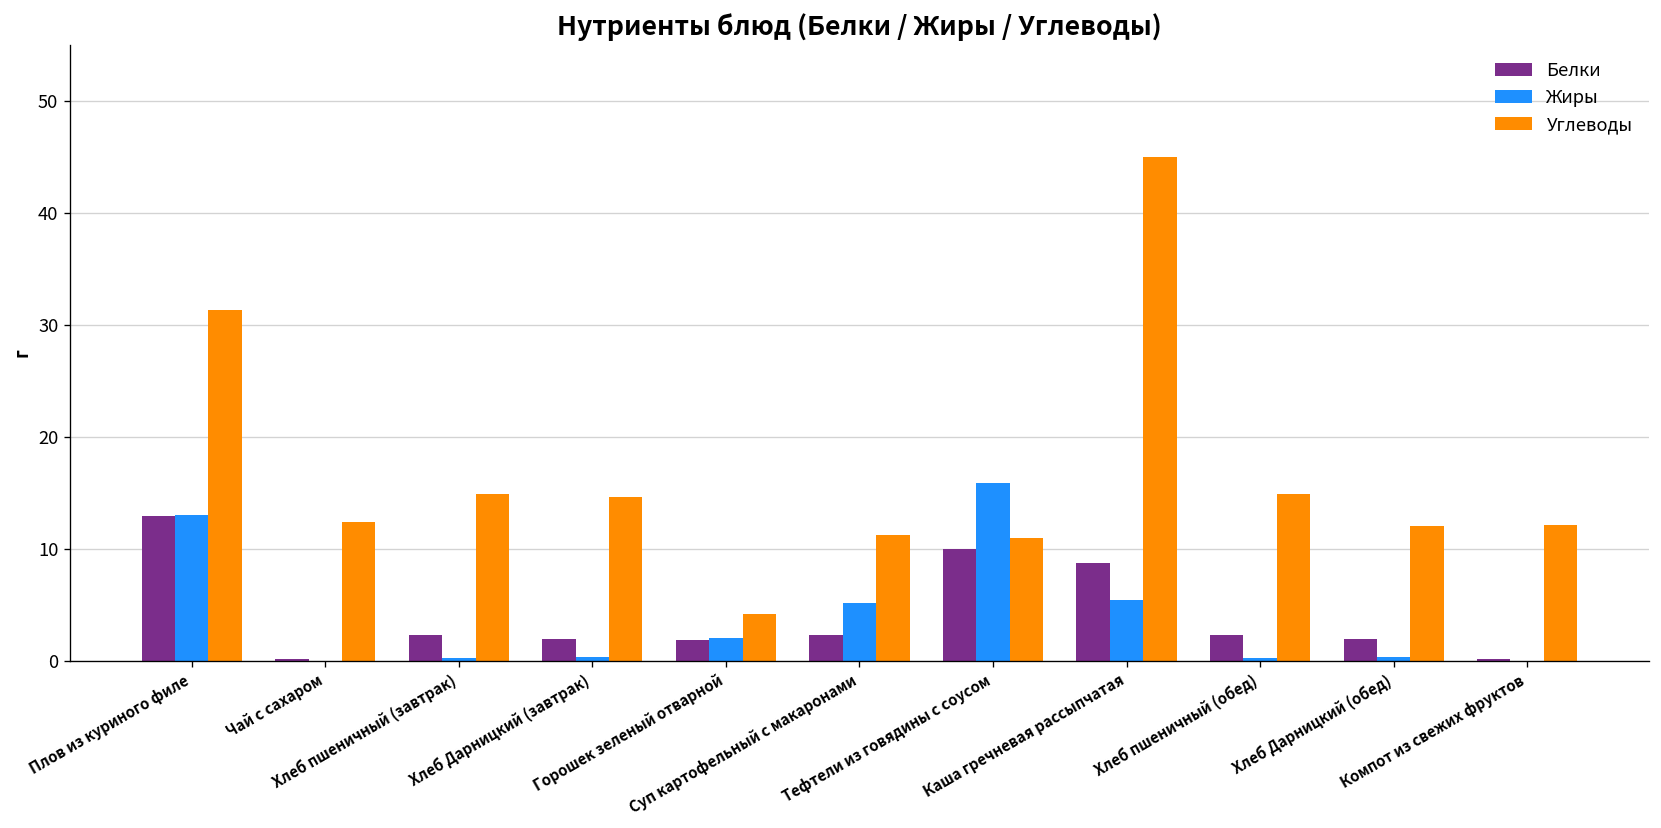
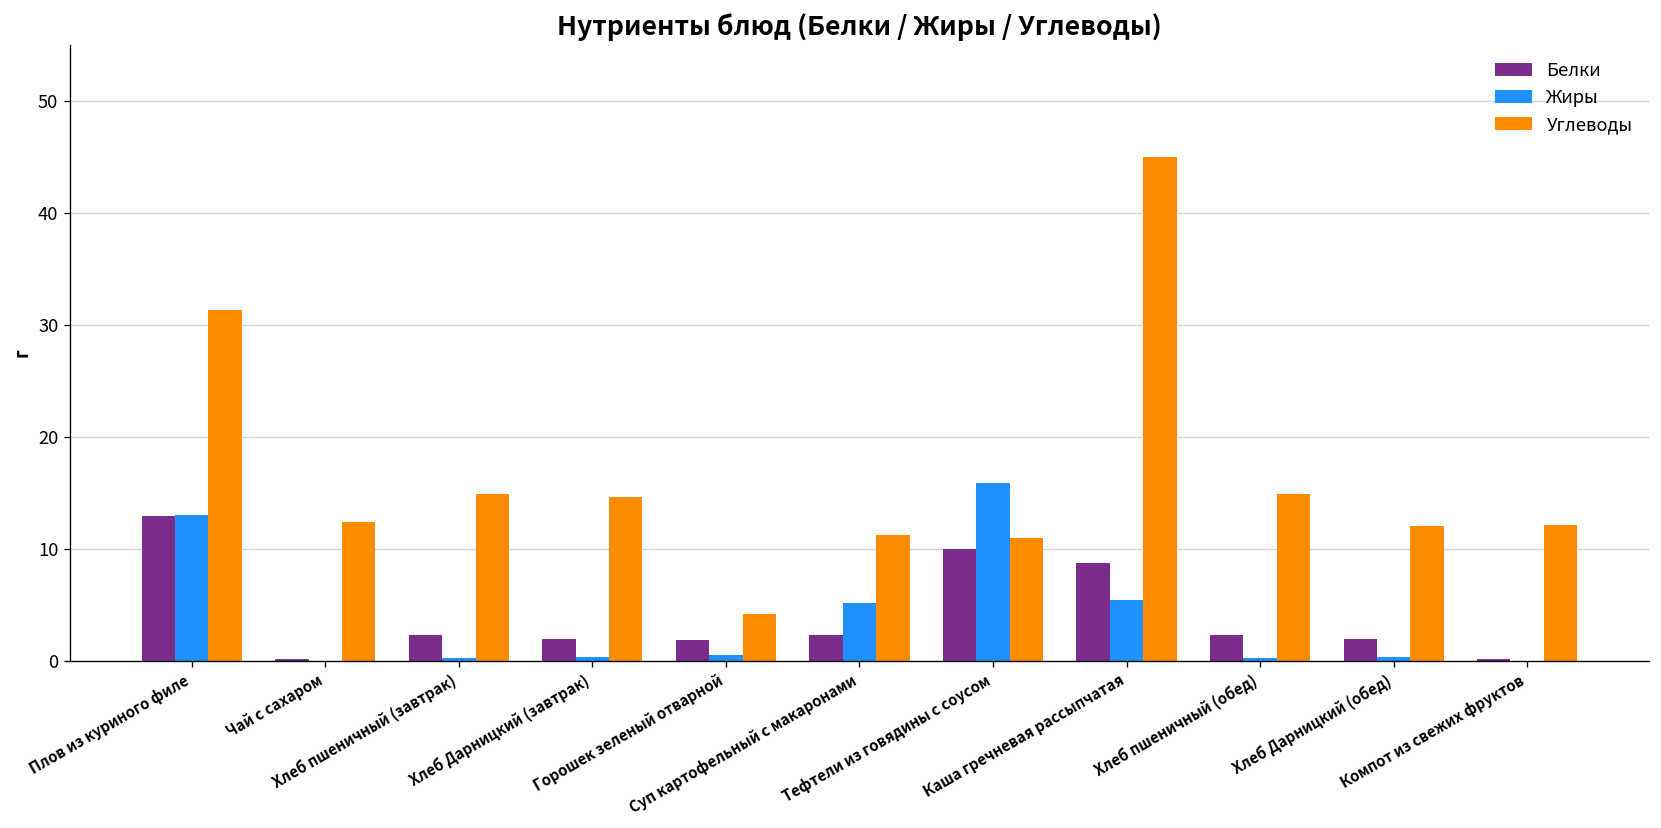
Жиры, Горошек зеленый отварной: 2 -> 0
